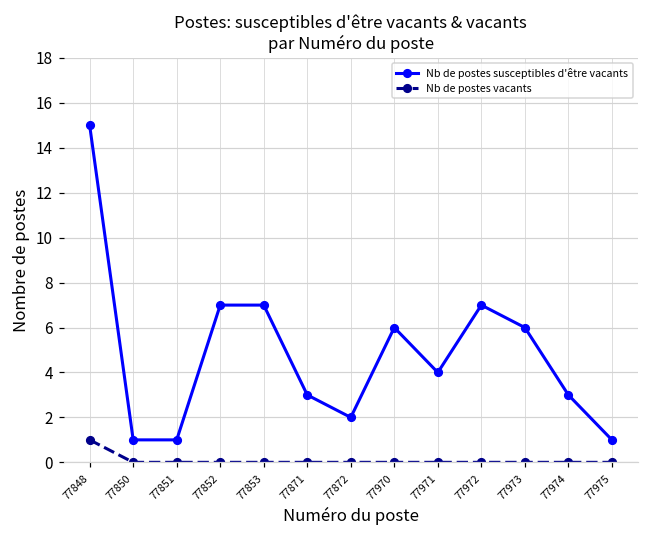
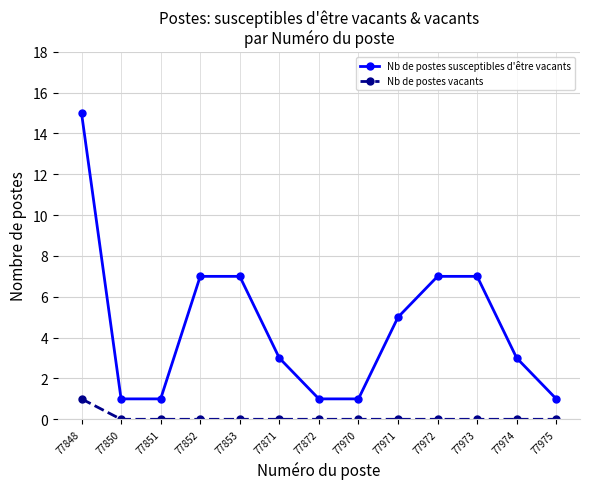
Nb de postes susceptibles d'être vacants, 77872: 2 -> 1
Nb de postes susceptibles d'être vacants, 77970: 6 -> 1
Nb de postes susceptibles d'être vacants, 77971: 4 -> 5
Nb de postes susceptibles d'être vacants, 77973: 6 -> 7
